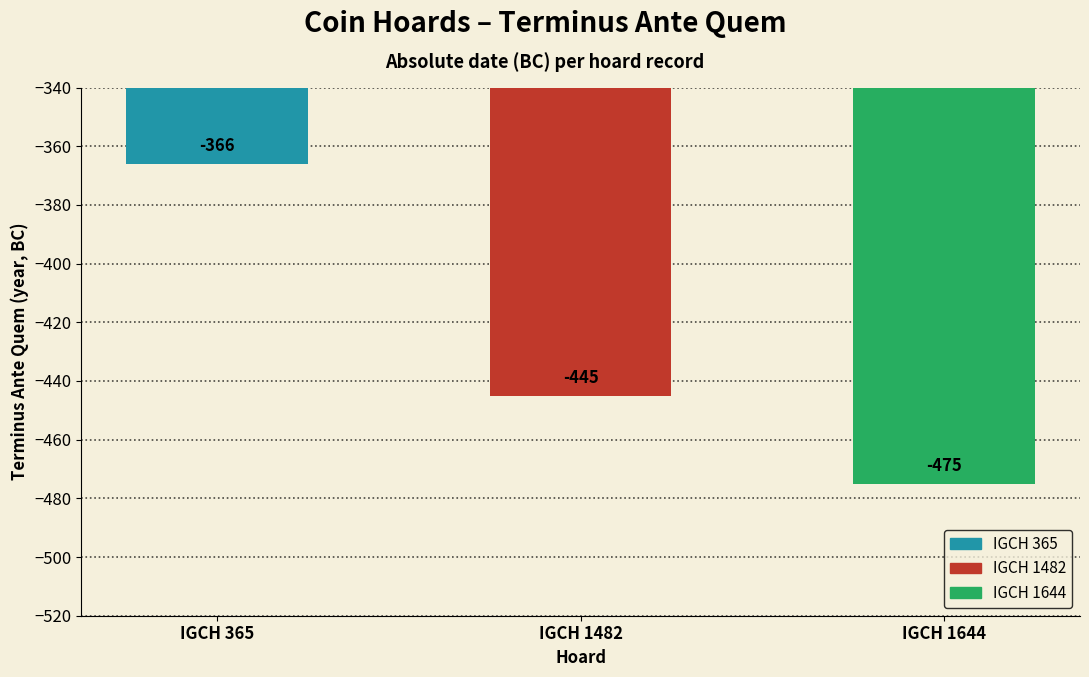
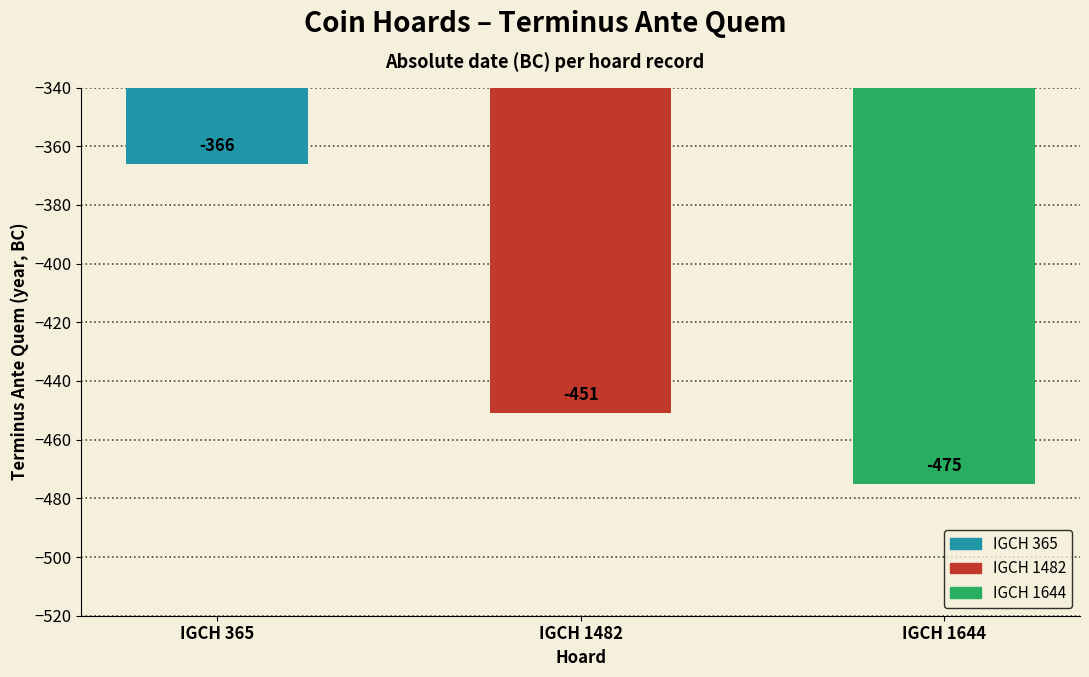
IGCH 1482: -445 -> -451
